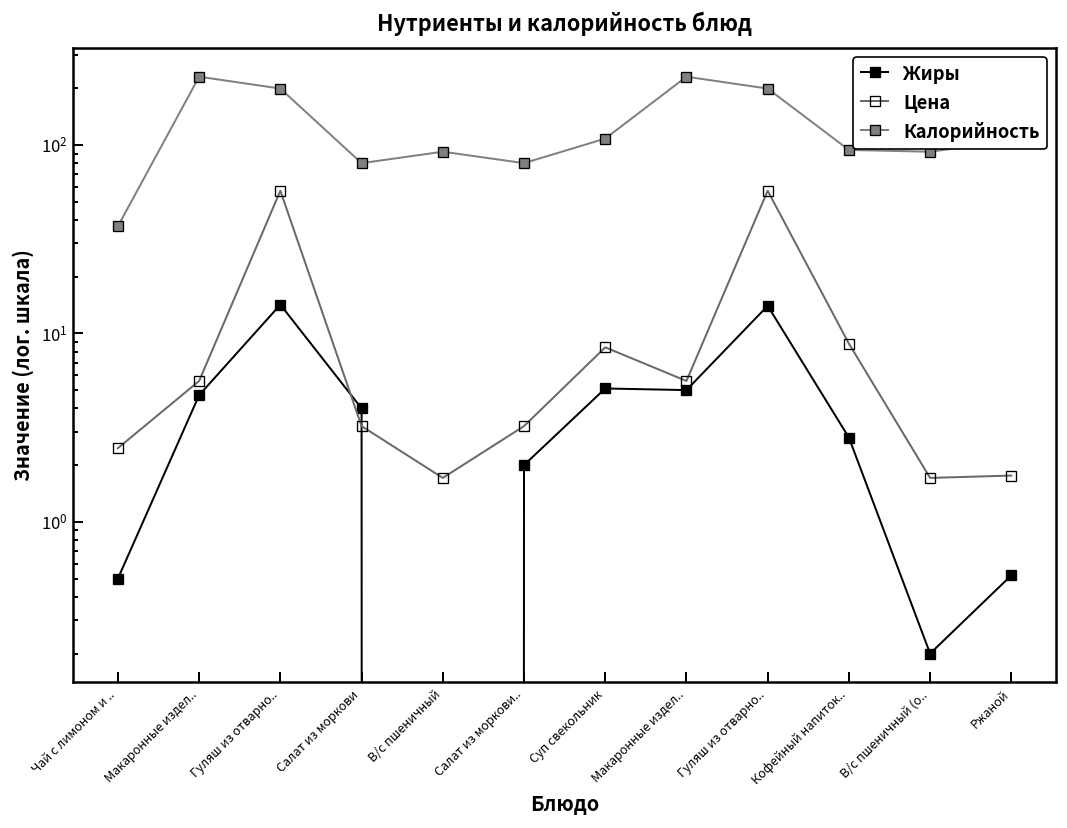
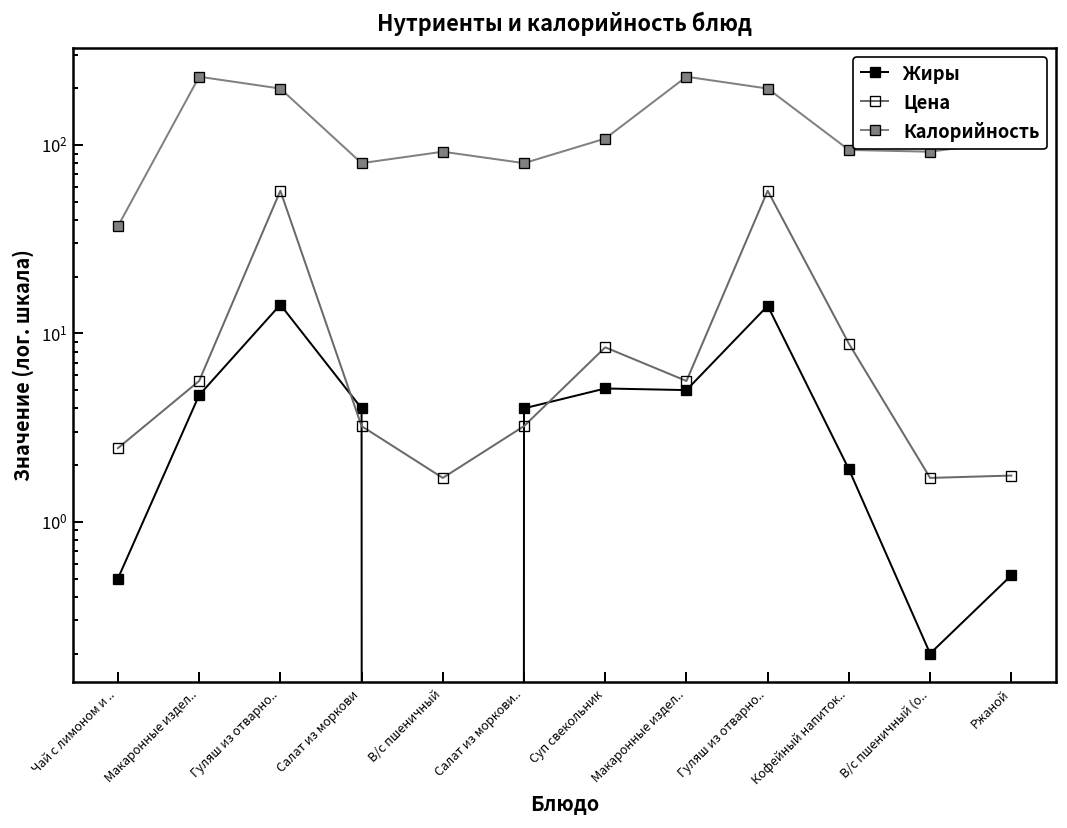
Жиры, Салат из моркови..: 2 -> 4
Жиры, Кофейный напиток..: 2.8 -> 1.9
